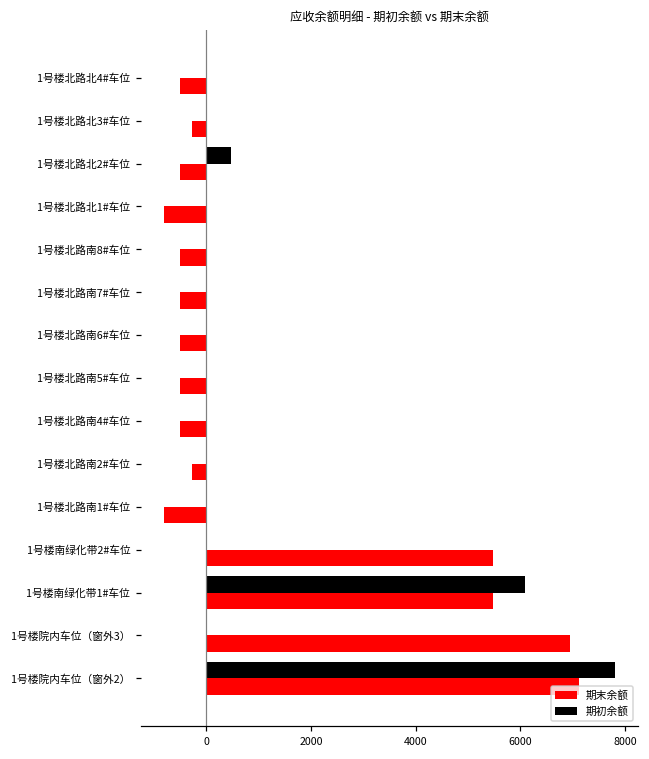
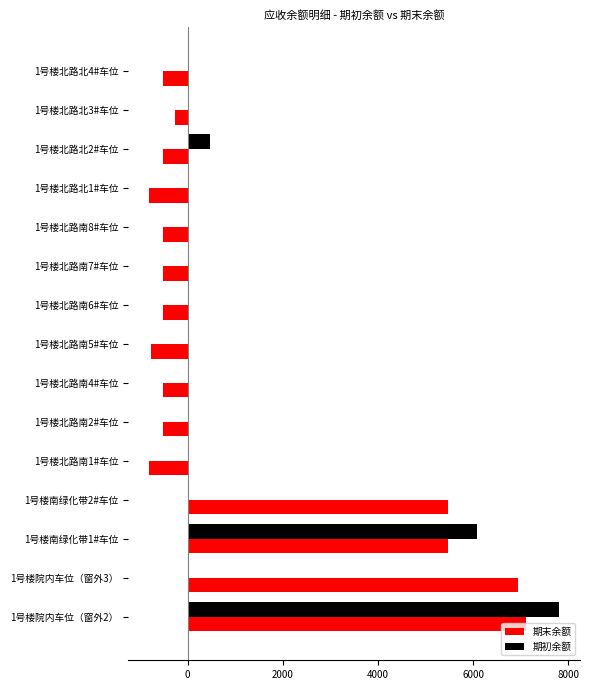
期末余额, 1号楼北路南5#车位: -500 -> -800
期末余额, 1号楼北路南2#车位: -300 -> -500
